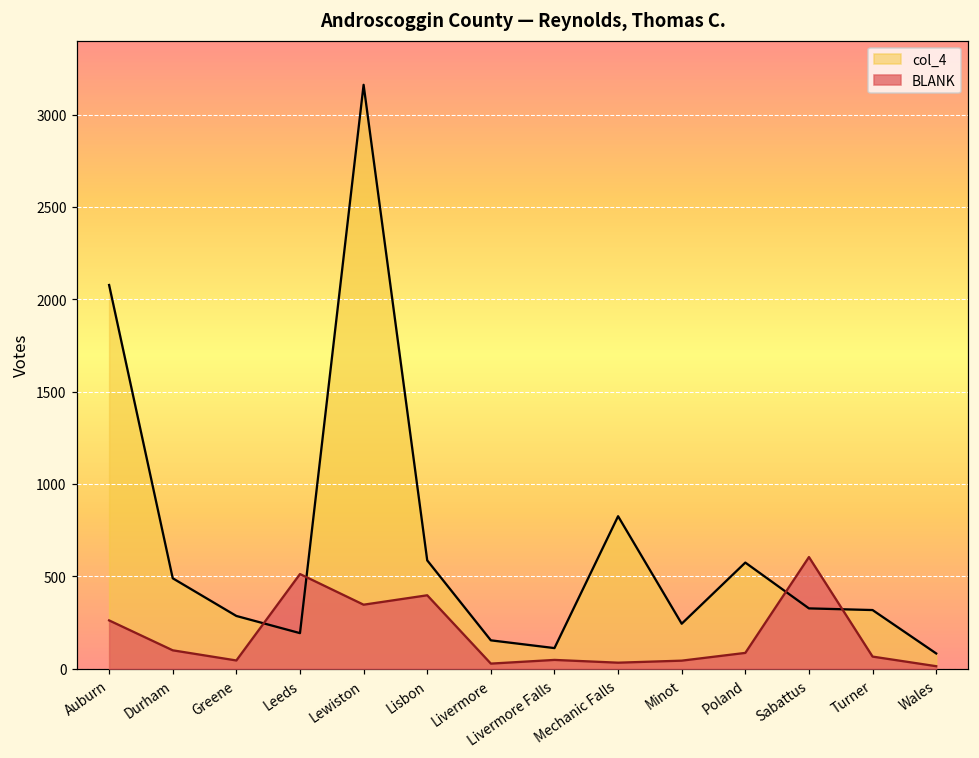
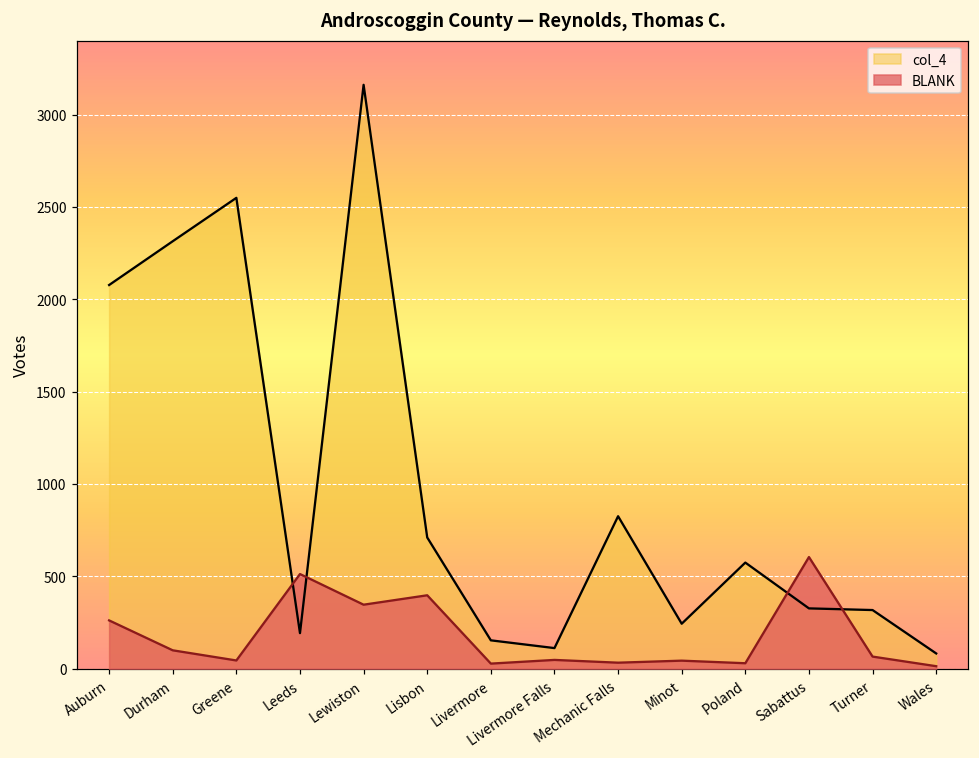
col_4, Durham: 490 -> 2310
col_4, Greene: 290 -> 2550
col_4, Lisbon: 590 -> 710
BLANK, Poland: 90 -> 30
